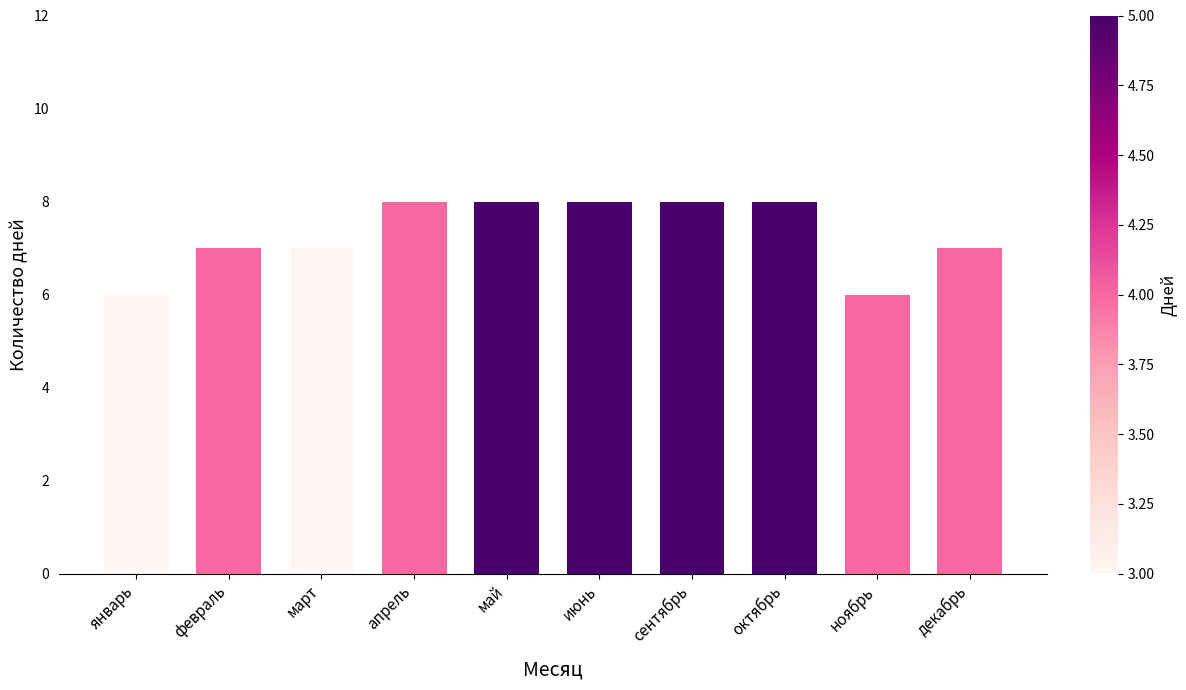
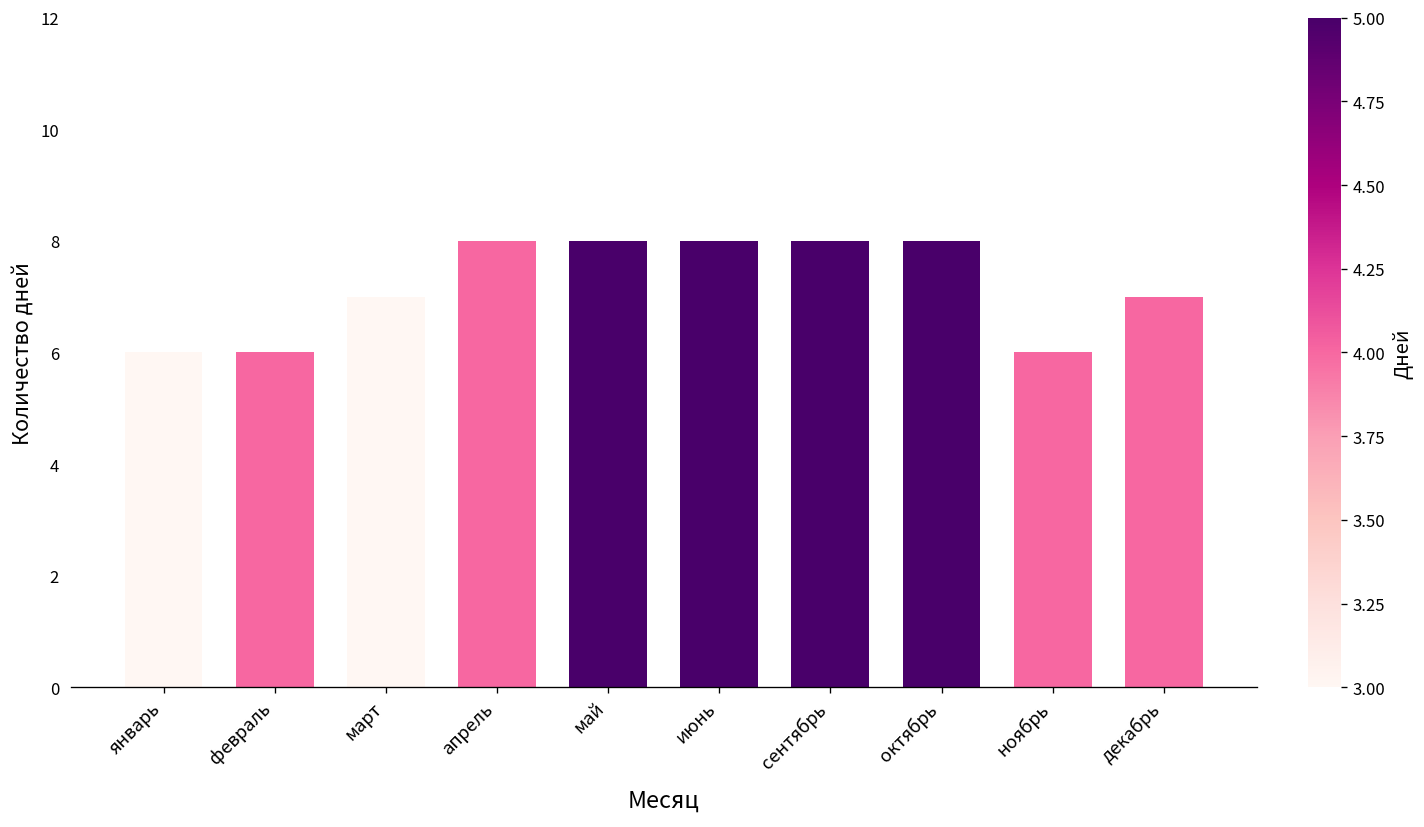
февраль: 7 -> 6
